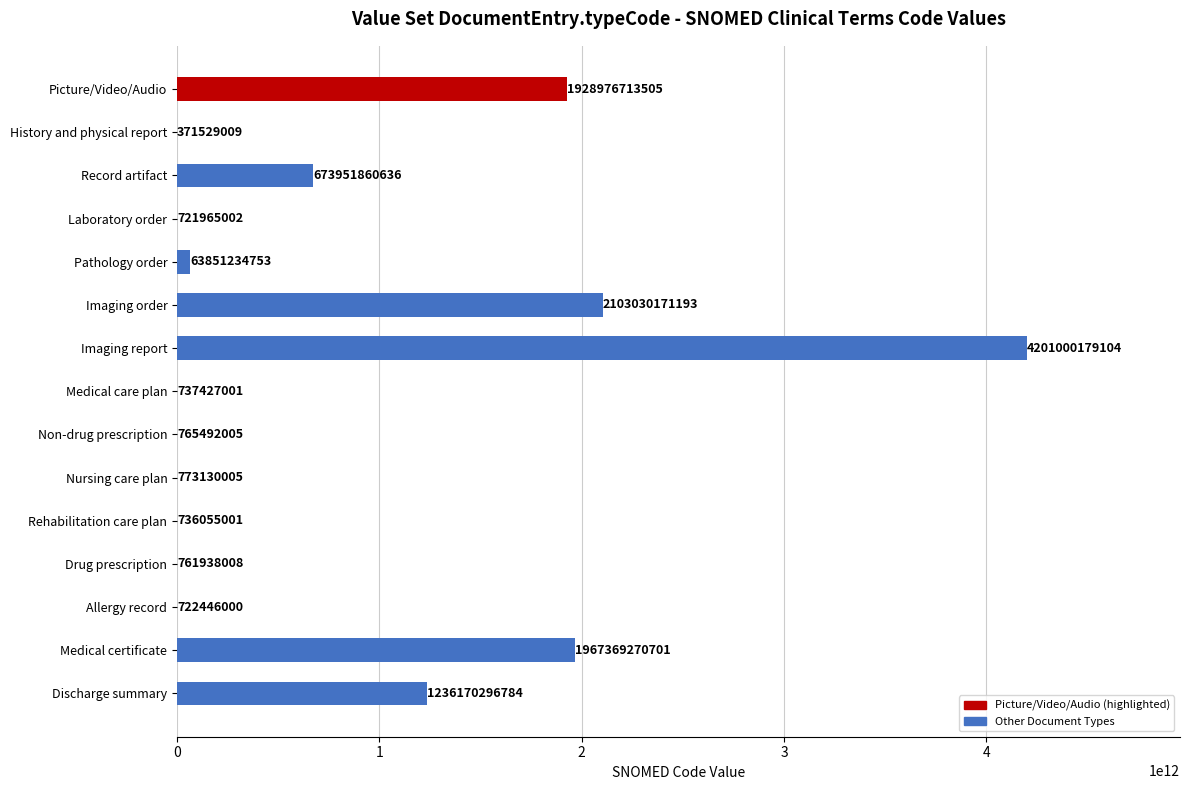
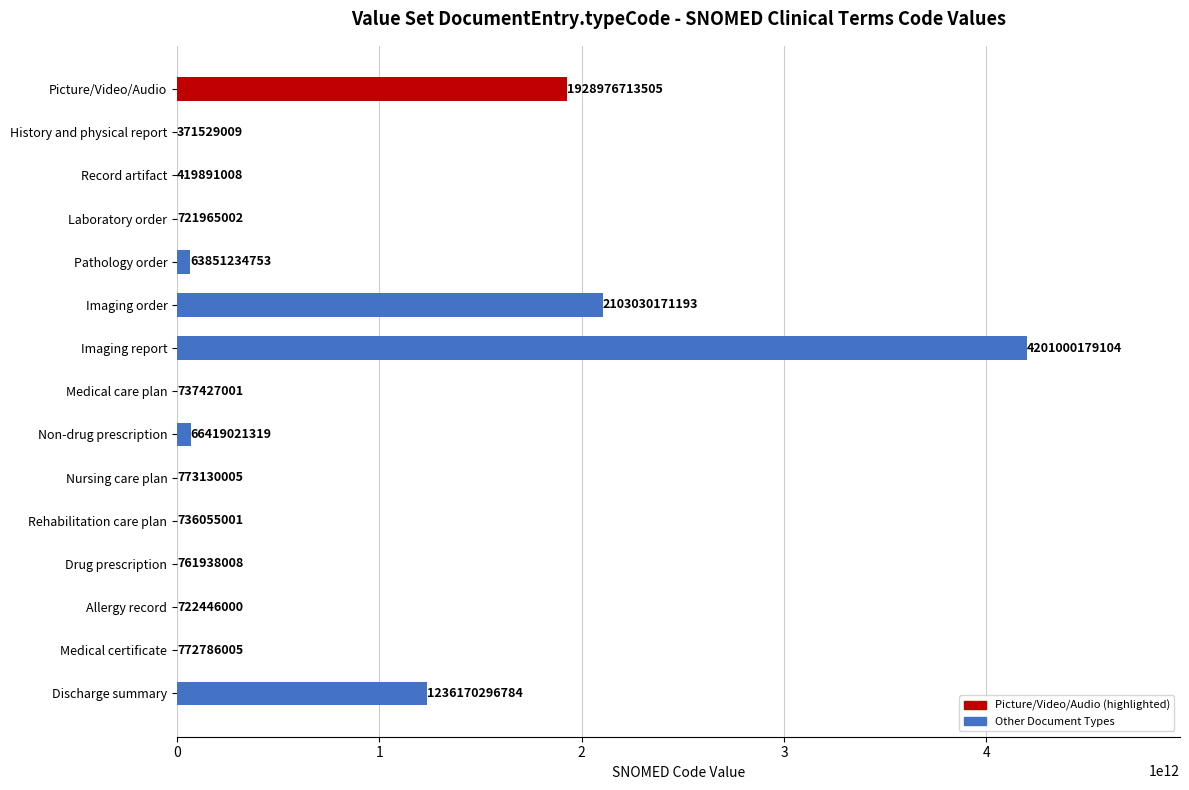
Record artifact: 673951860636 -> 419891008
Non-drug prescription: 765492005 -> 66419021319
Medical certificate: 1967369270701 -> 772786005
